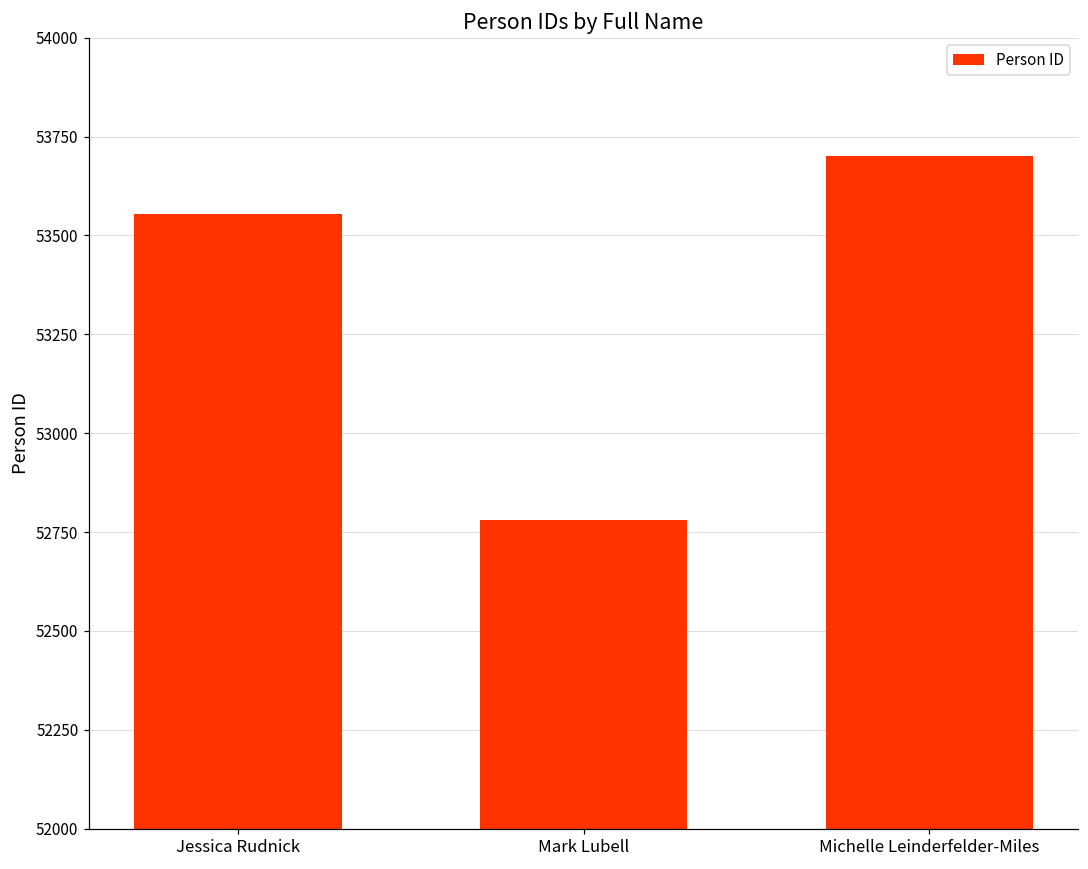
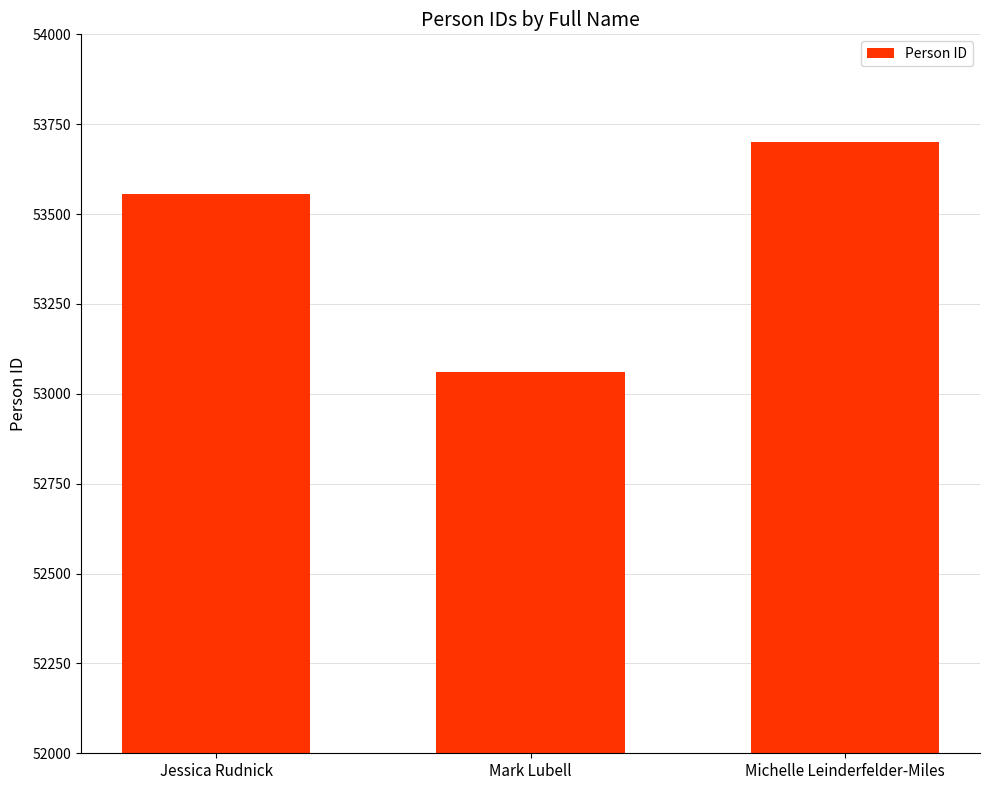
Mark Lubell: 52780 -> 53060
